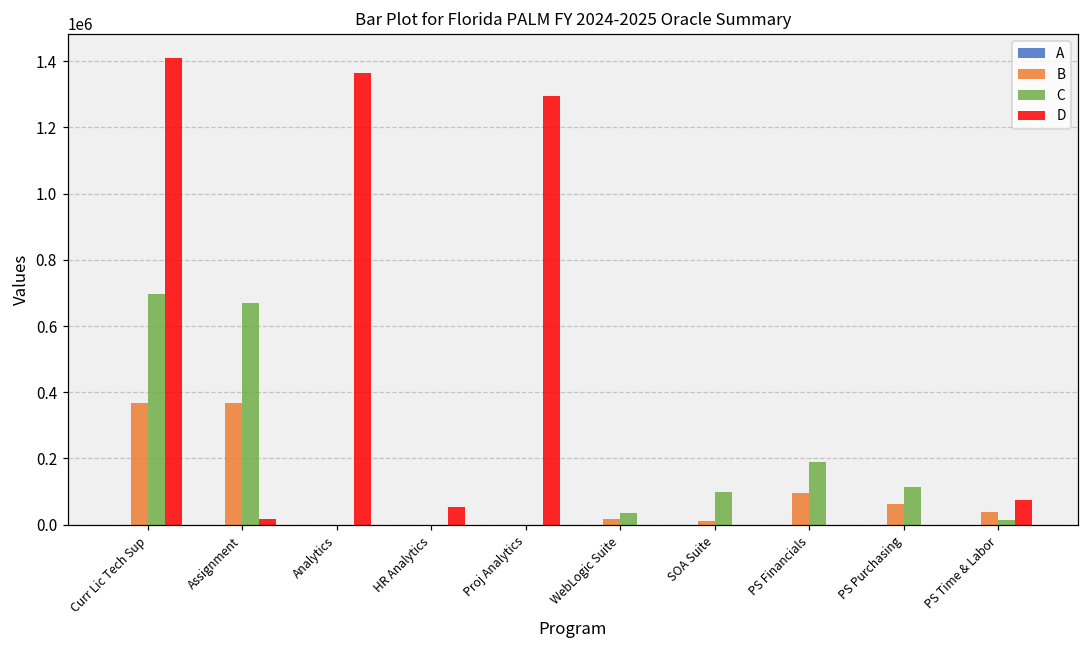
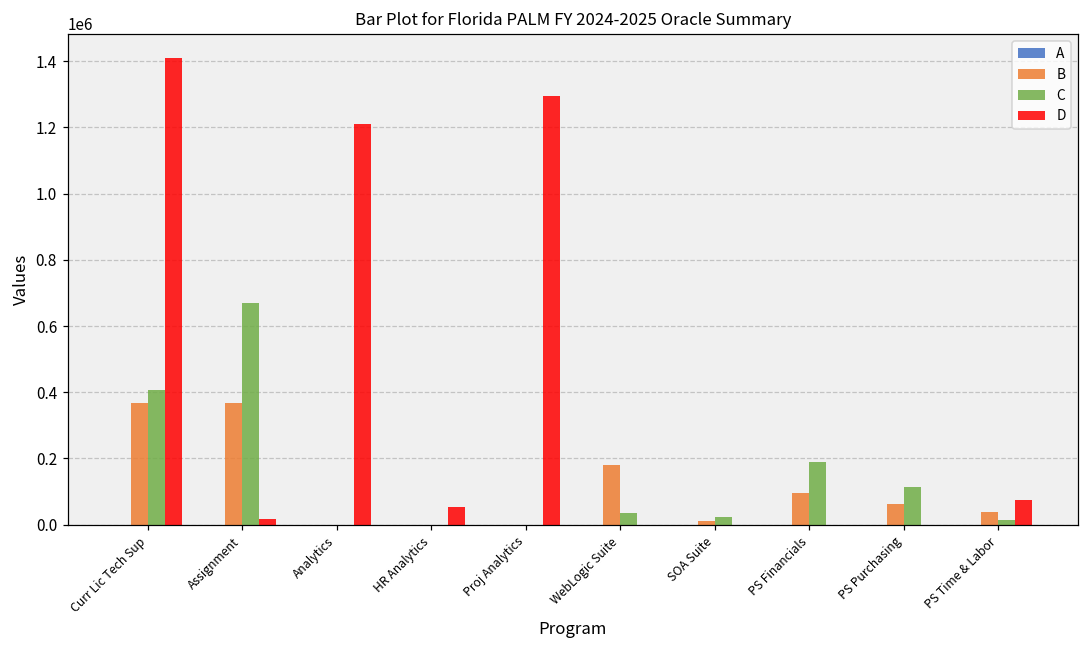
C, Curr Lic Tech Sup: 700000 -> 410000
D, Analytics: 1360000 -> 1210000
B, WebLogic Suite: 20000 -> 180000
C, SOA Suite: 100000 -> 20000
